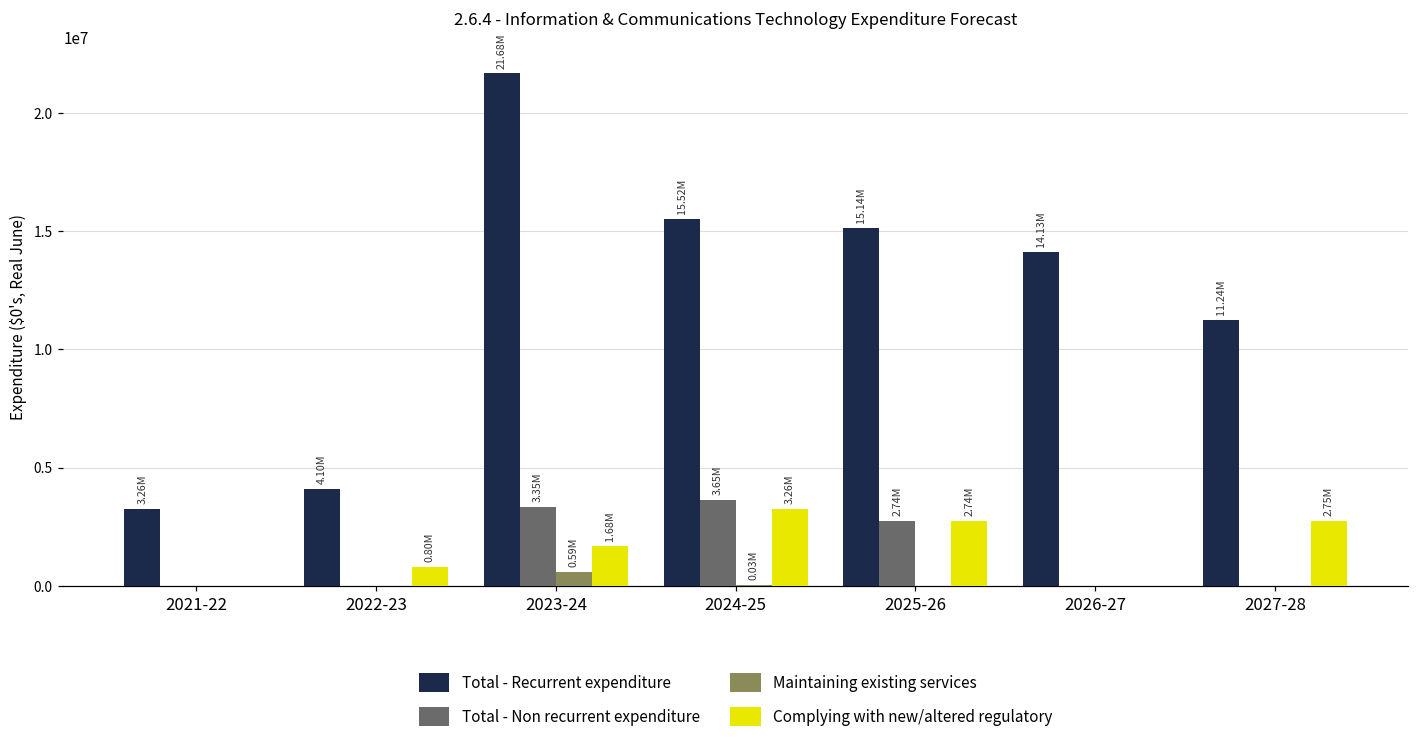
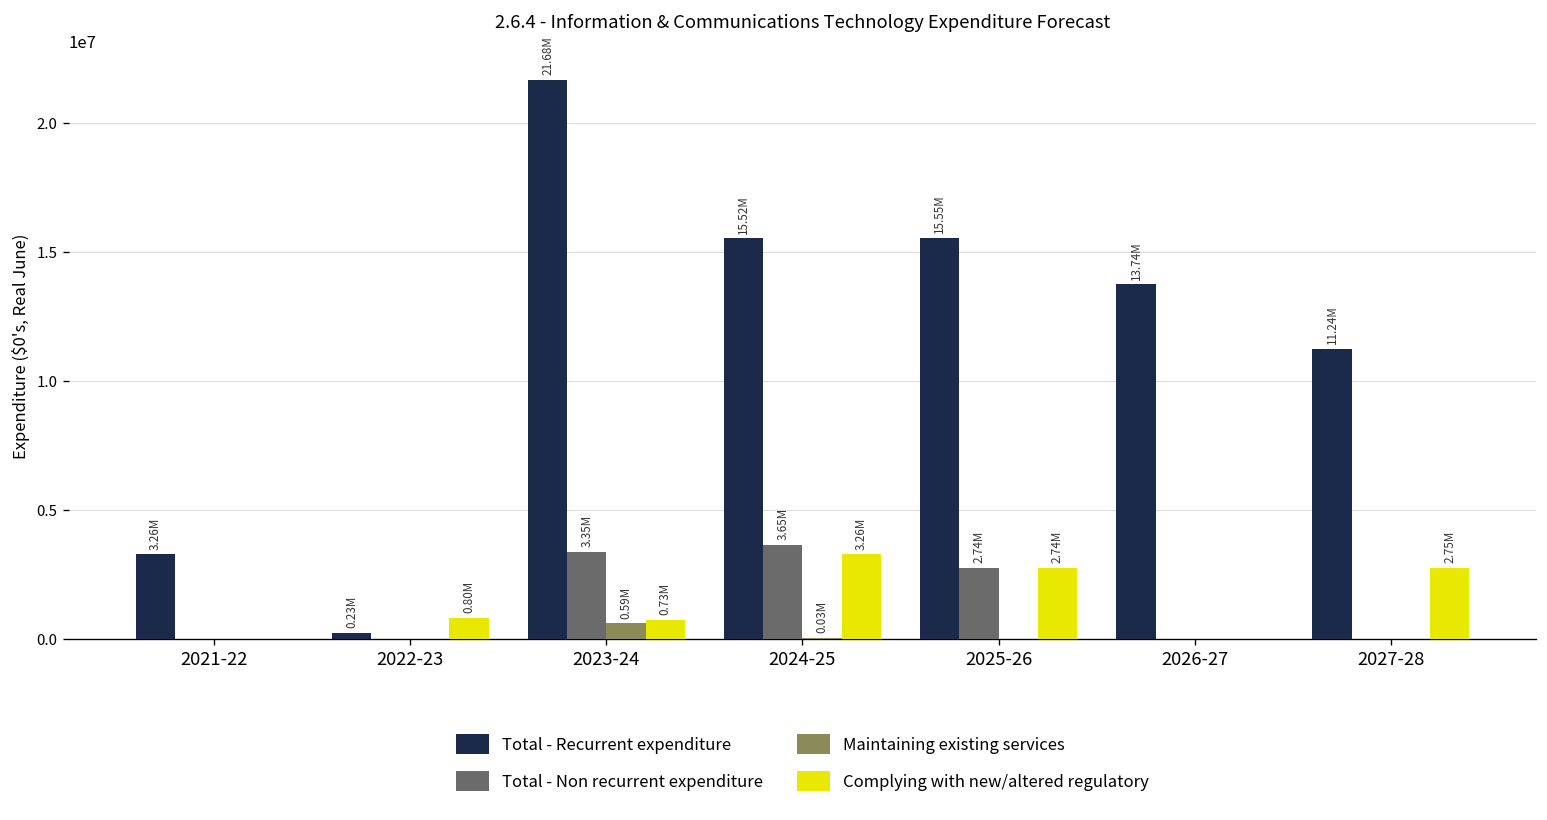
Total - Recurrent expenditure, 2022-23: 4.10M -> 0.23M
Complying with new/altered regulatory, 2023-24: 1.68M -> 0.73M
Total - Recurrent expenditure, 2025-26: 15.14M -> 15.55M
Total - Recurrent expenditure, 2026-27: 14.13M -> 13.74M
